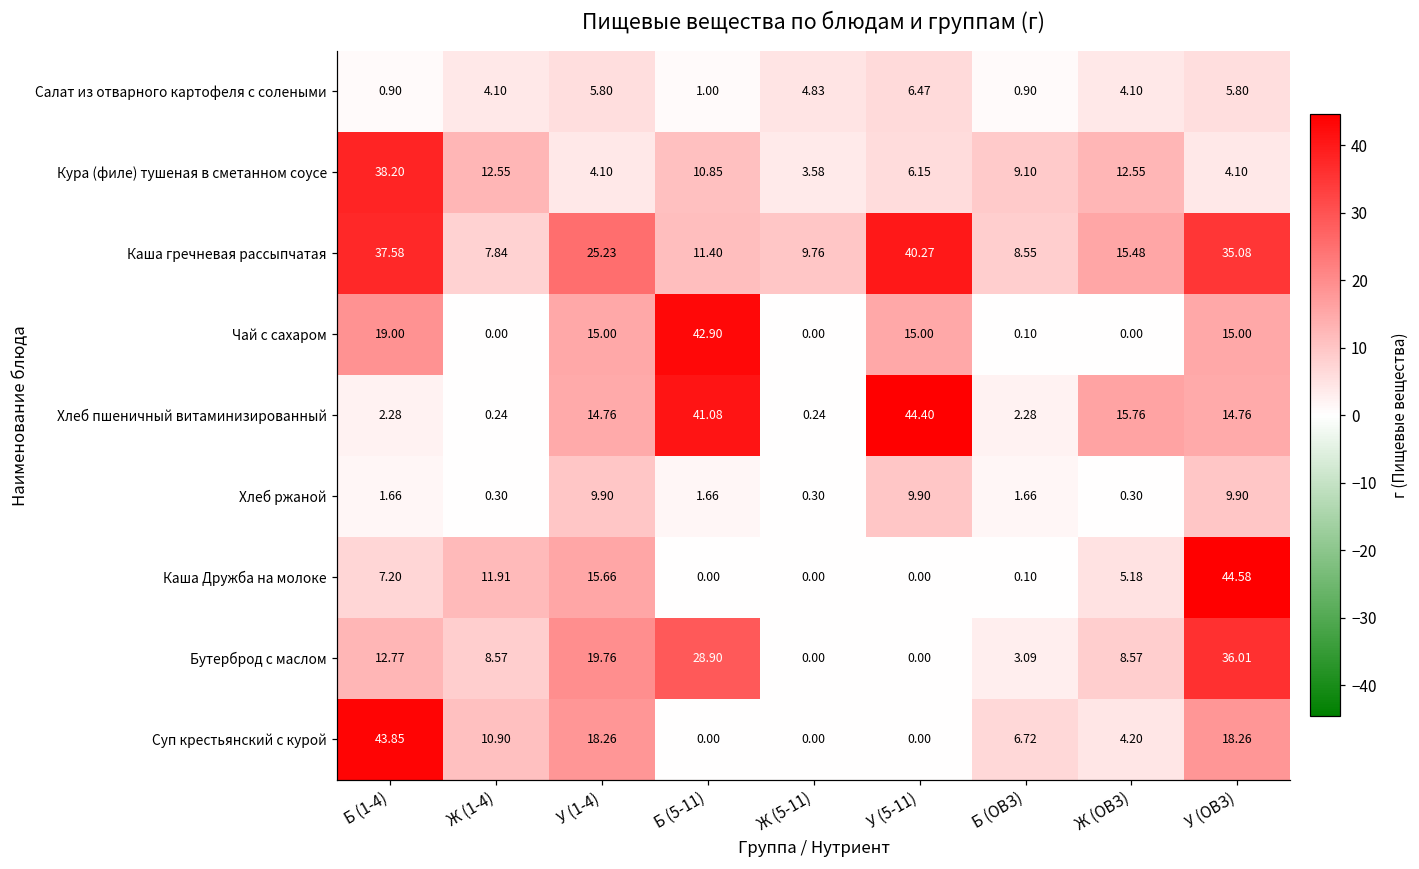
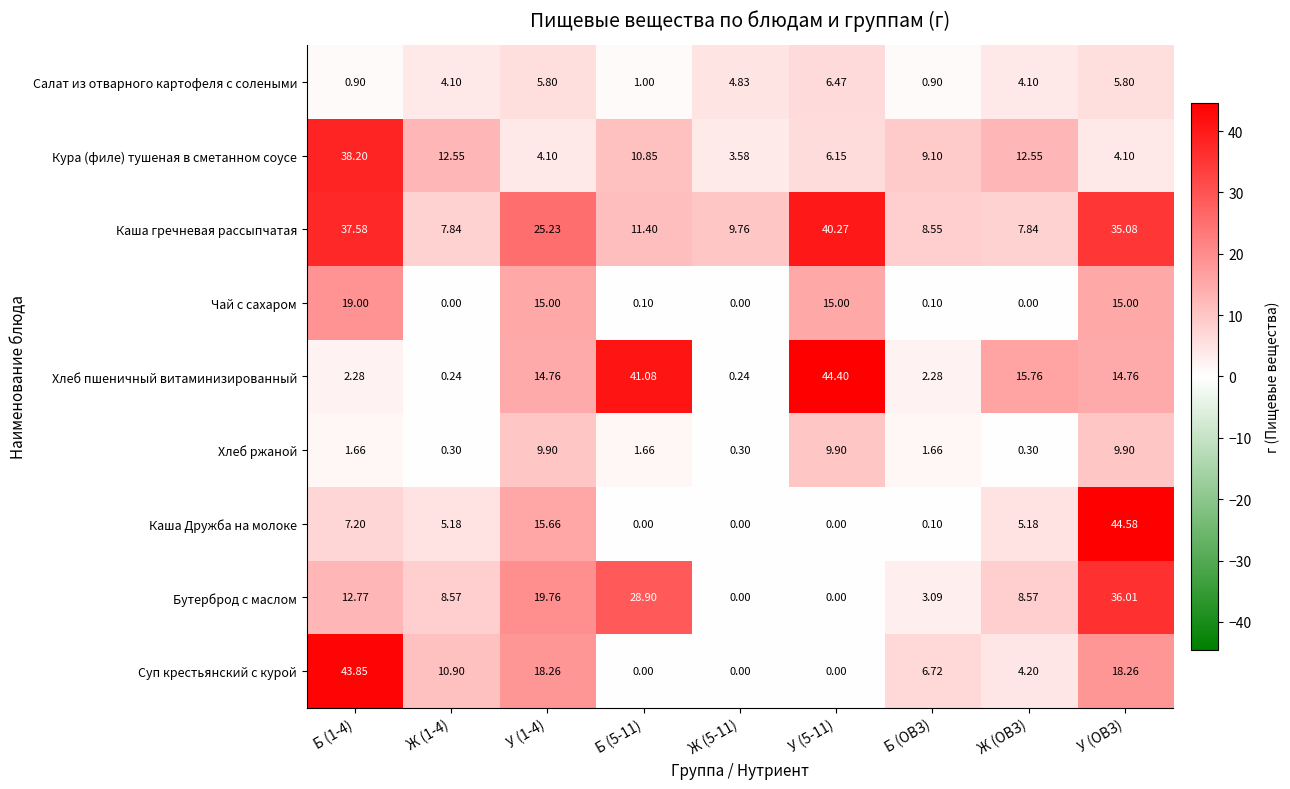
Каша гречневая рассыпчатая, Ж (ОВЗ): 15.48 -> 7.84
Чай с сахаром, Б (5-11): 42.90 -> 0.10
Каша Дружба на молоке, Ж (1-4): 11.91 -> 5.18
